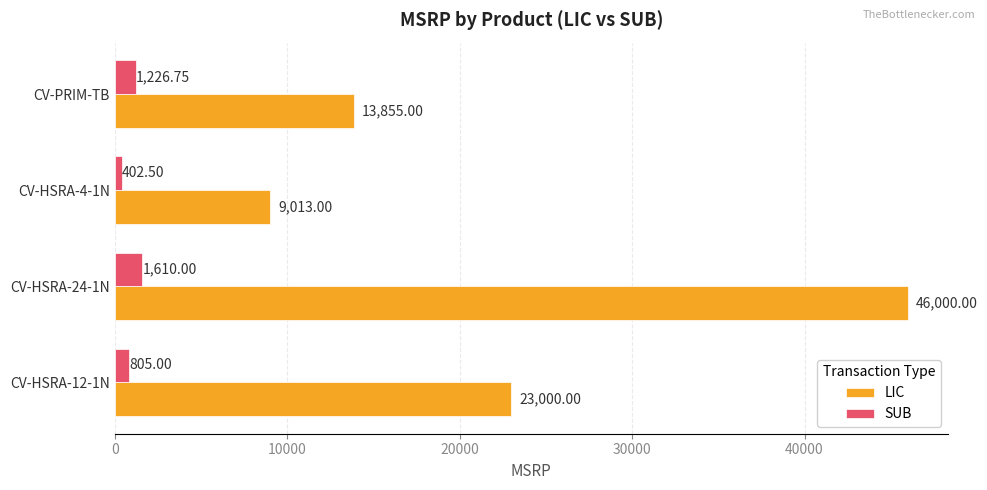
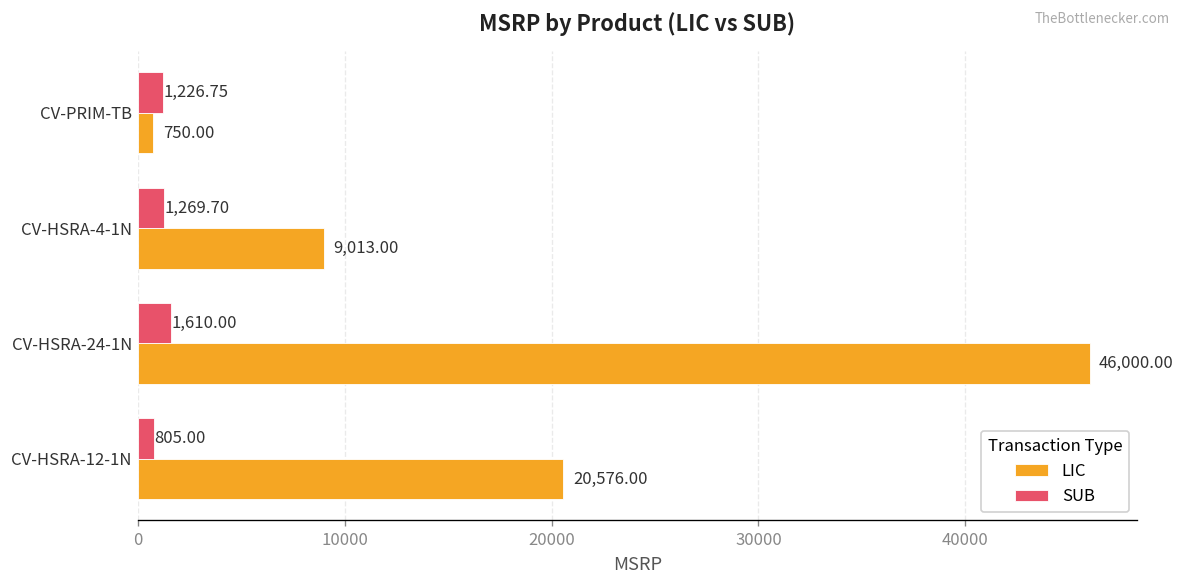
LIC, CV-PRIM-TB: 13,855.00 -> 750.00
SUB, CV-HSRA-4-1N: 402.50 -> 1,269.70
LIC, CV-HSRA-12-1N: 23,000.00 -> 20,576.00
